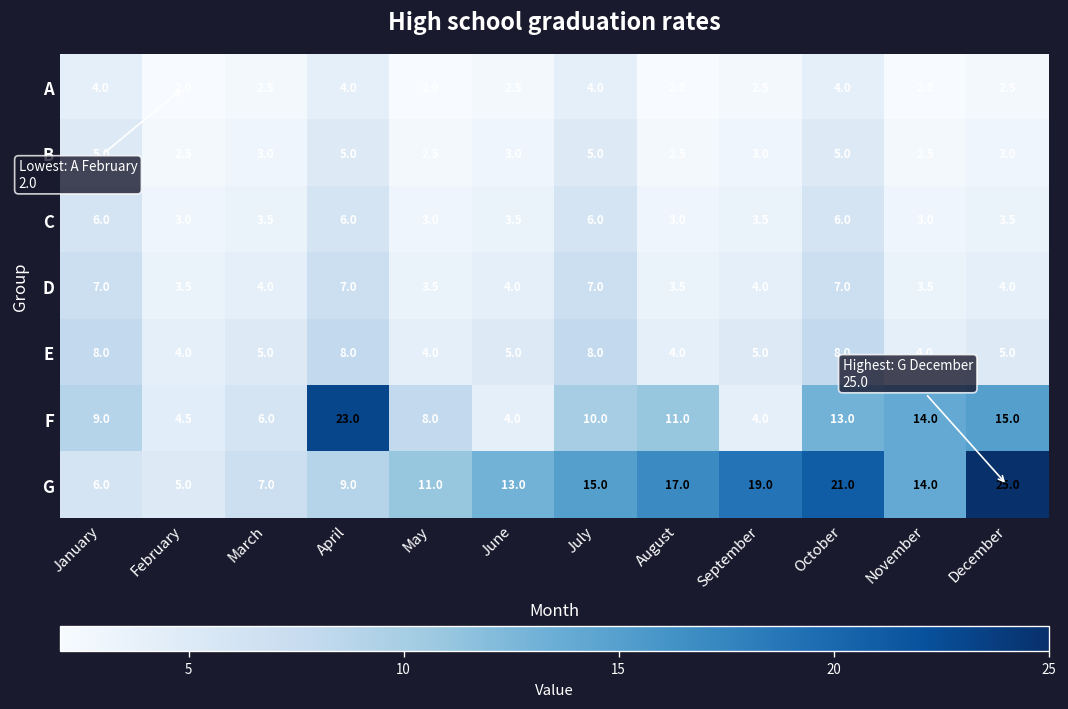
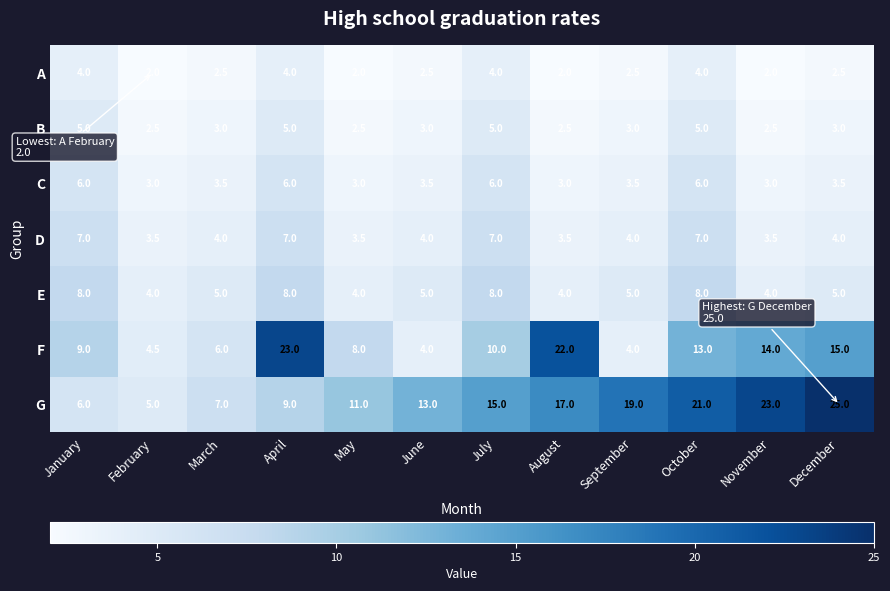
F, August: 11.0 -> 22.0
G, November: 14.0 -> 23.0
